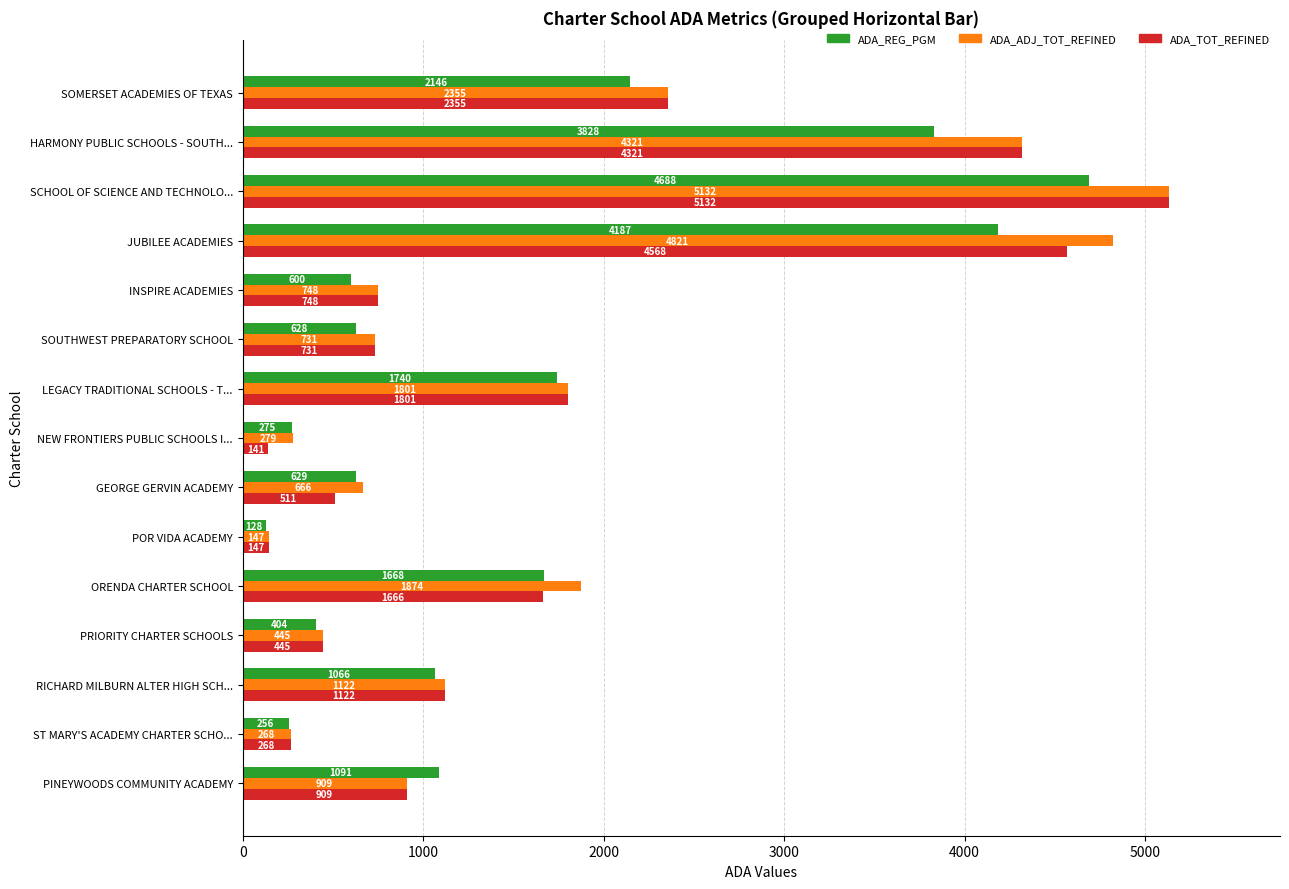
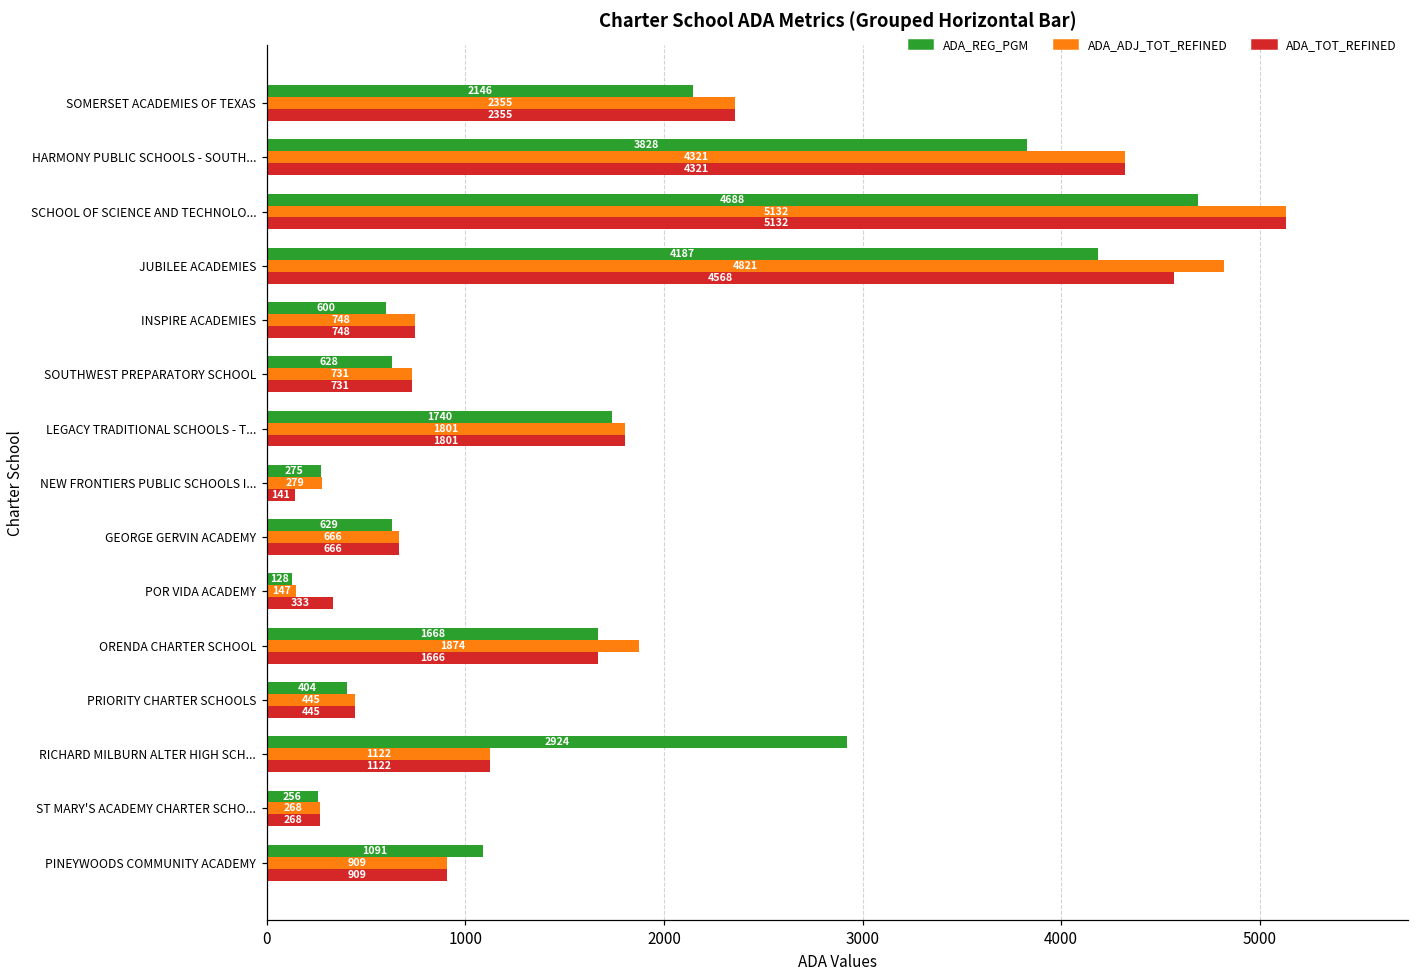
ADA_TOT_REFINED, GEORGE GERVIN ACADEMY: 511 -> 666
ADA_TOT_REFINED, POR VIDA ACADEMY: 147 -> 333
ADA_REG_PGM, RICHARD MILBURN ALTER HIGH SCH...: 1066 -> 2924
